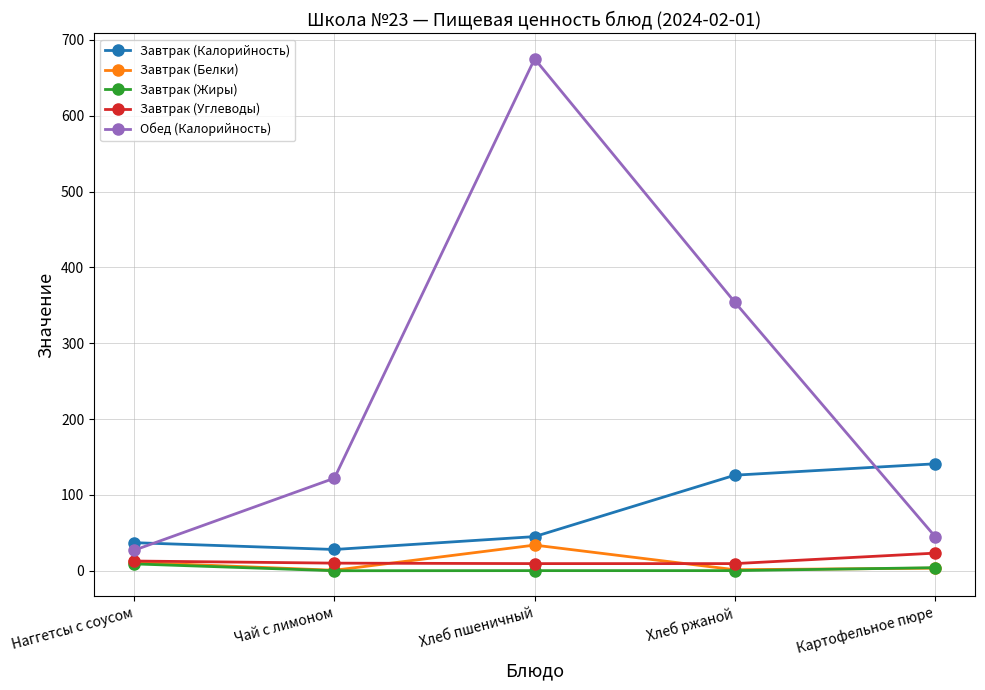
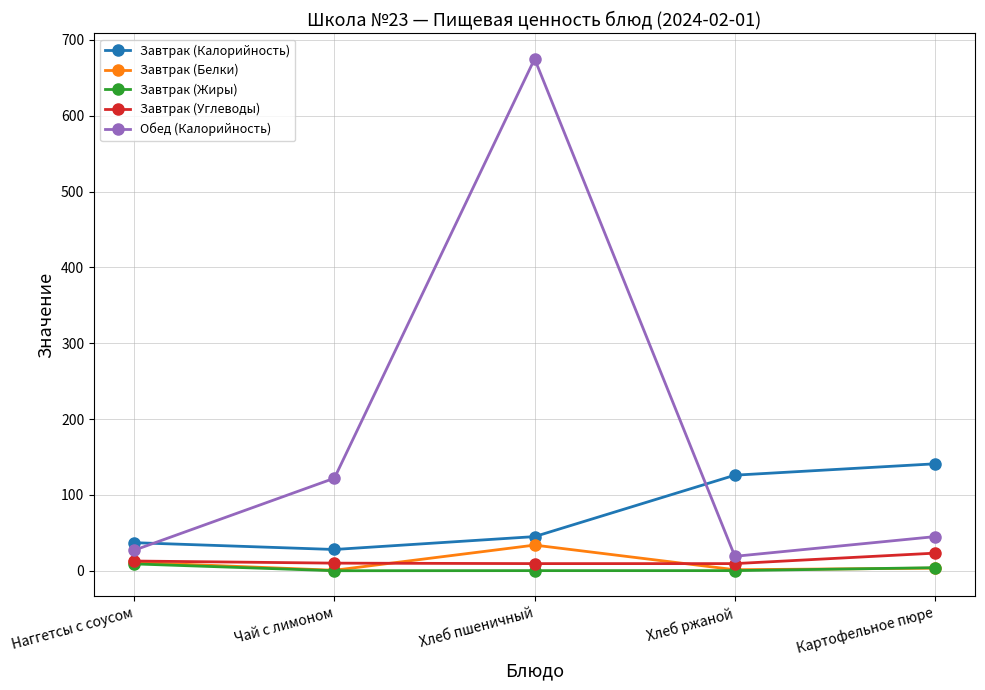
Обед (Калорийность), Хлеб ржаной: 350 -> 20
